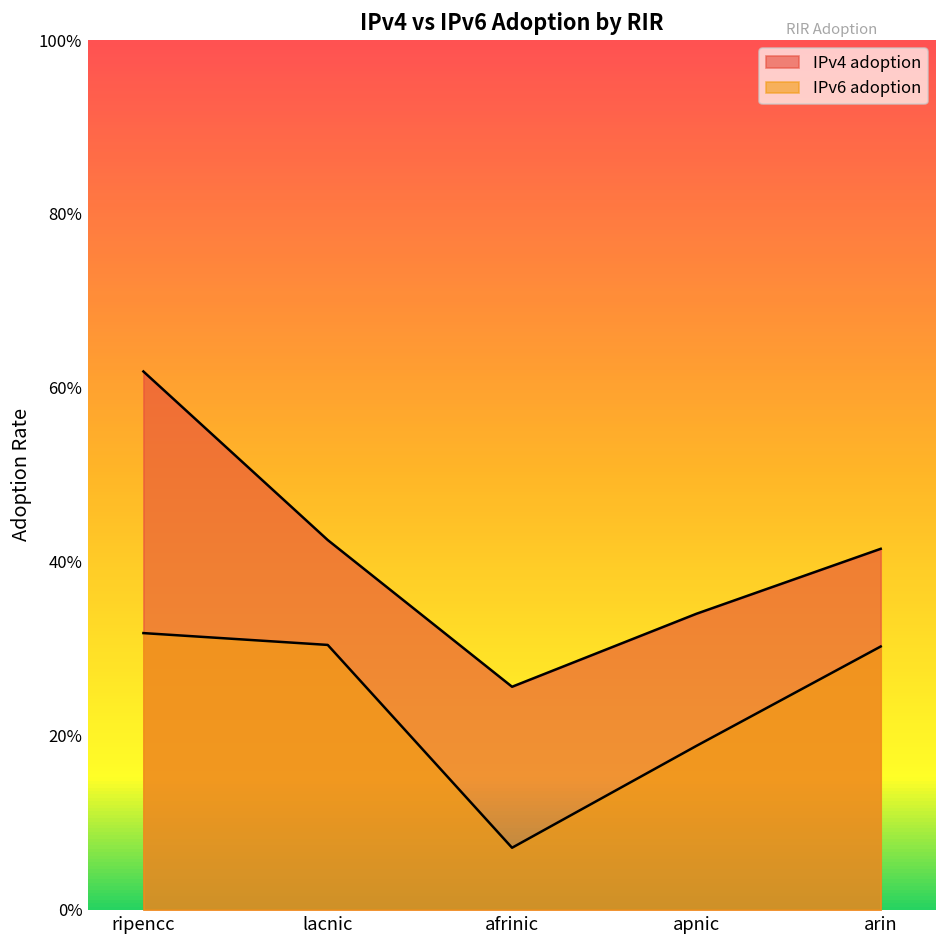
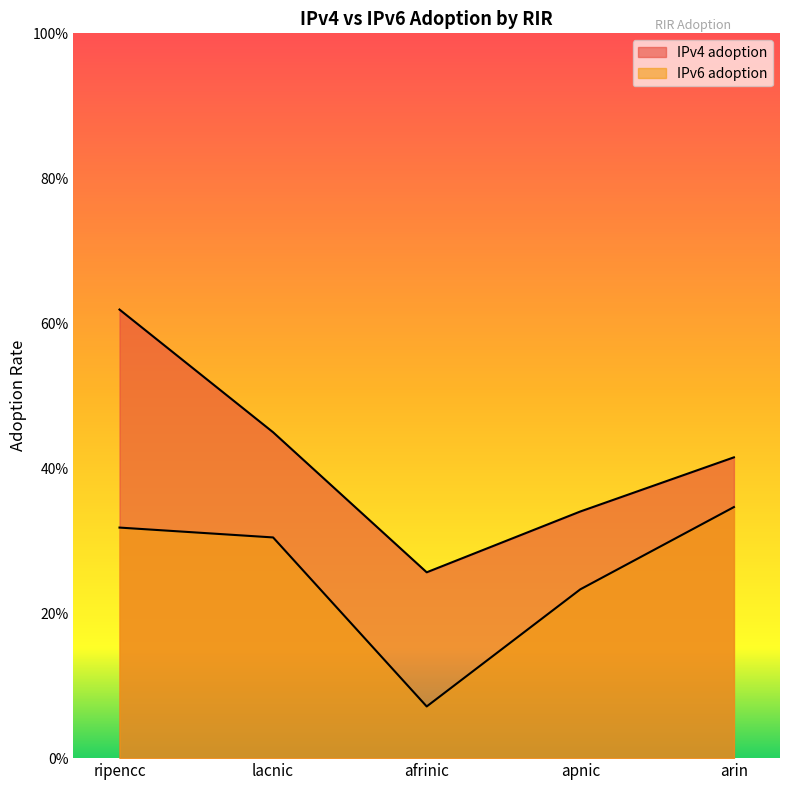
IPv4 adoption, lacnic: 43% -> 45%
IPv6 adoption, apnic: 19% -> 23%
IPv6 adoption, arin: 30% -> 35%
